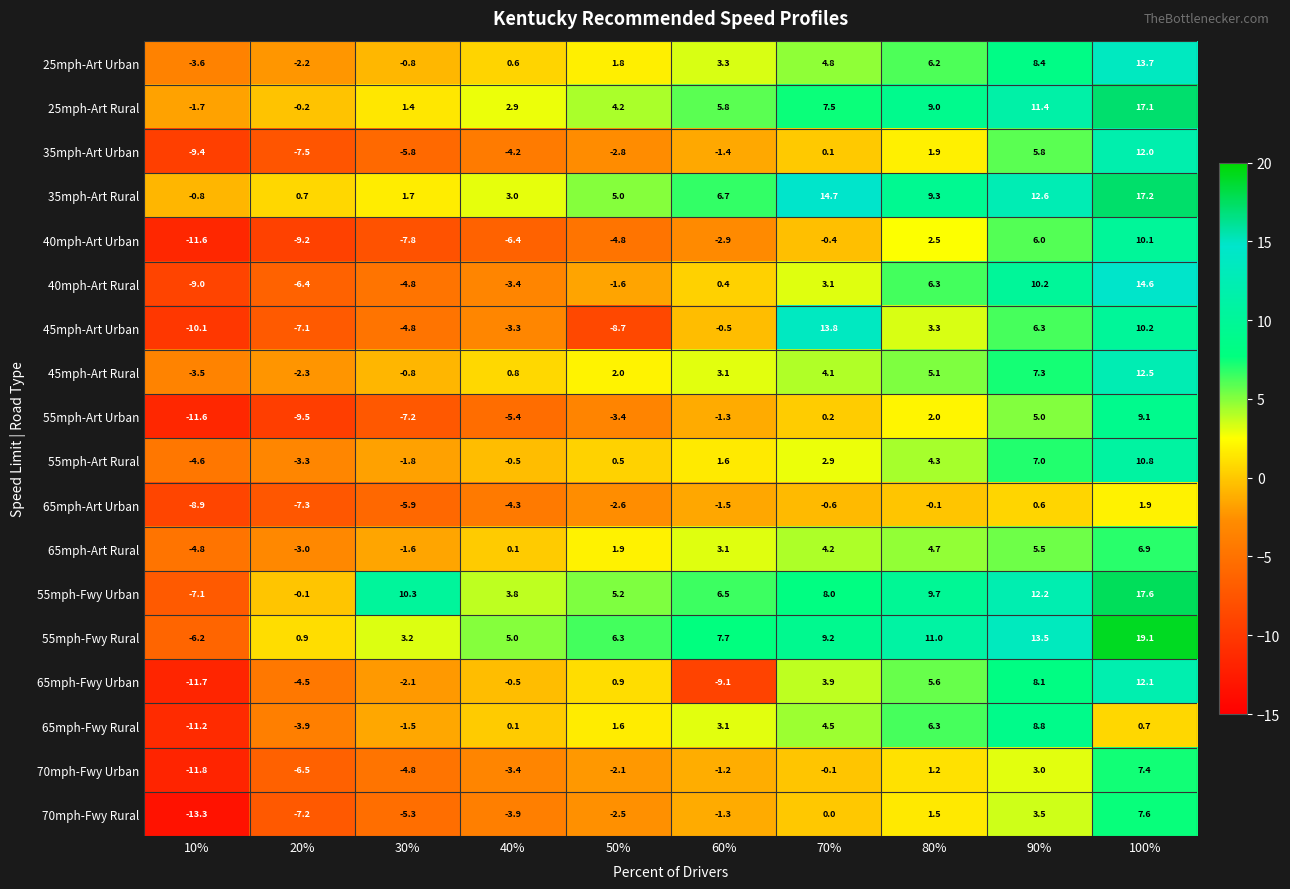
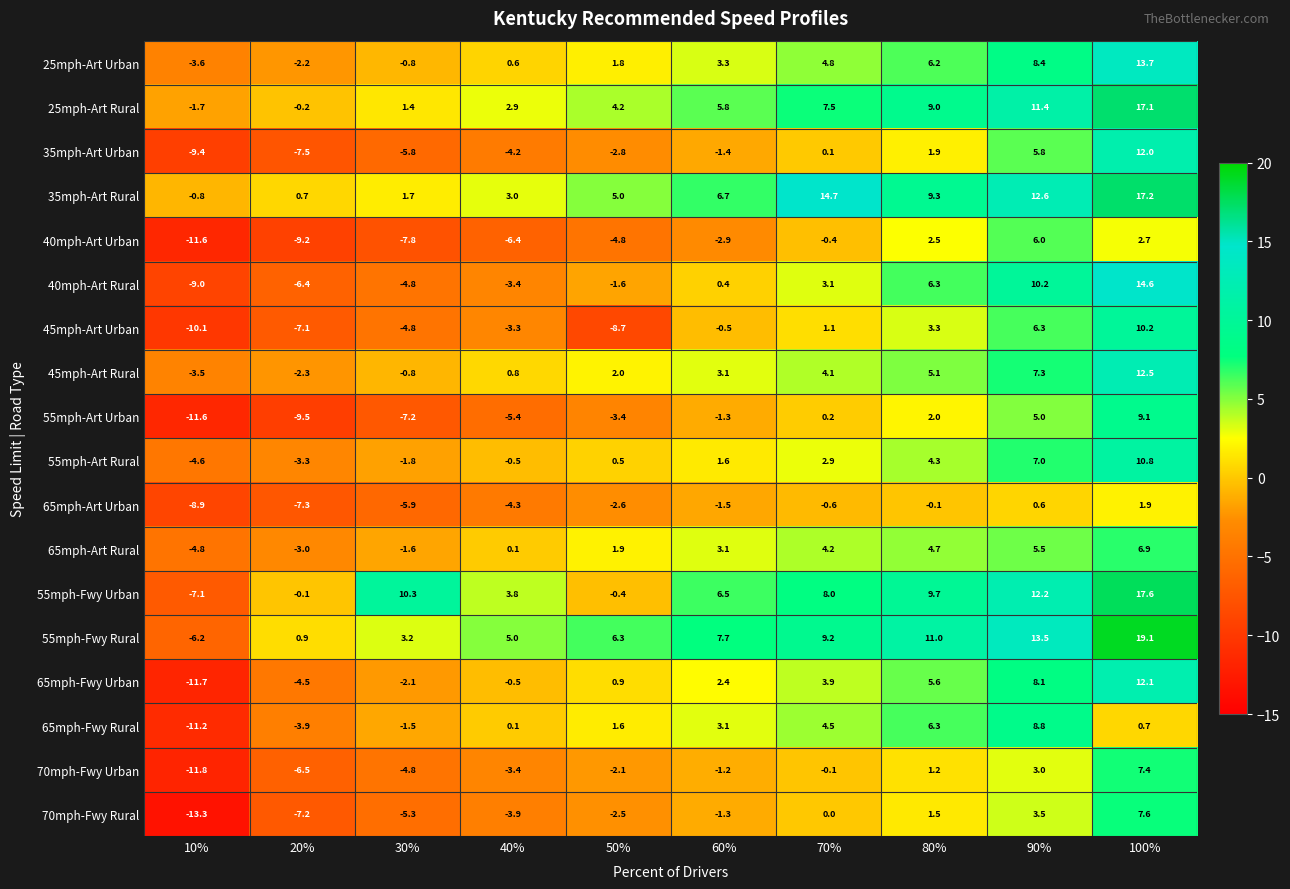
40mph-Art Urban, 100%: 10.1 -> 2.7
45mph-Art Urban, 70%: 13.8 -> 1.1
55mph-Fwy Urban, 50%: 5.2 -> -0.4
65mph-Fwy Urban, 60%: -9.1 -> 2.4
